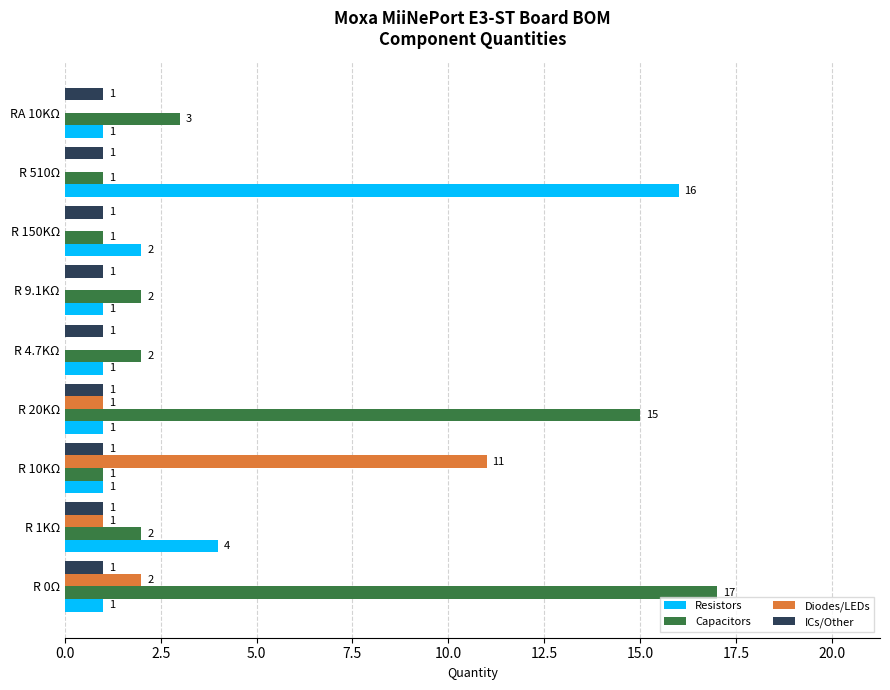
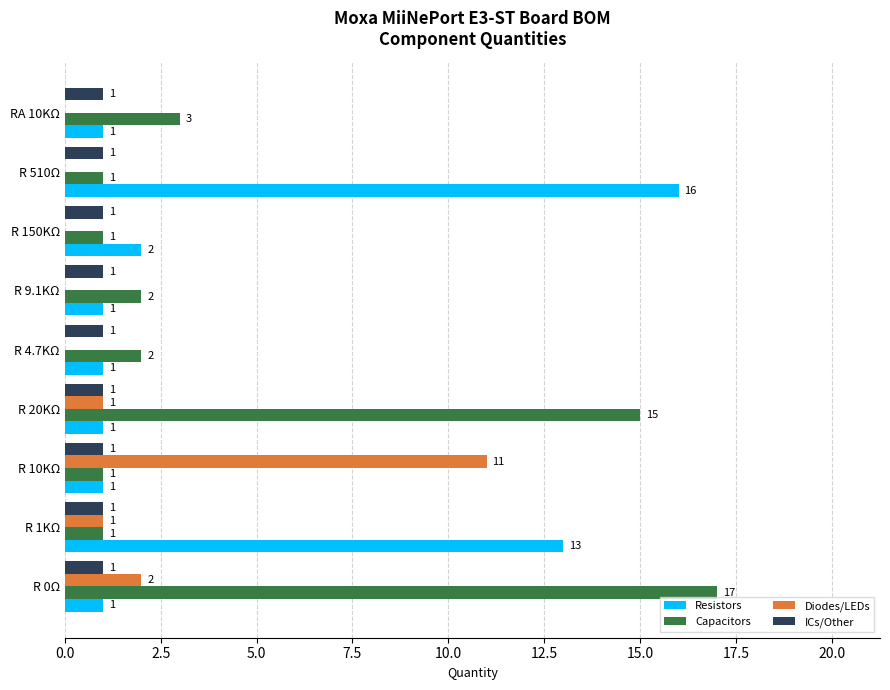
Capacitors, R 1KΩ: 2 -> 1
Resistors, R 1KΩ: 4 -> 13
